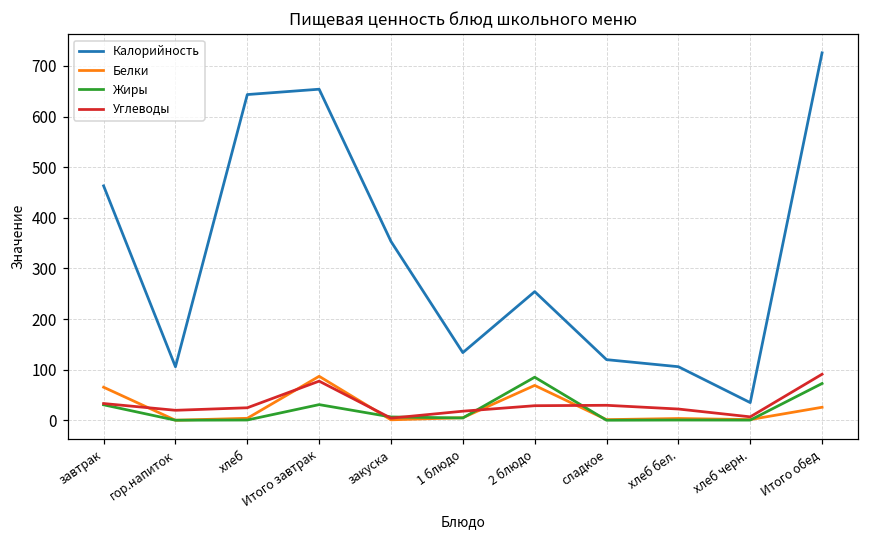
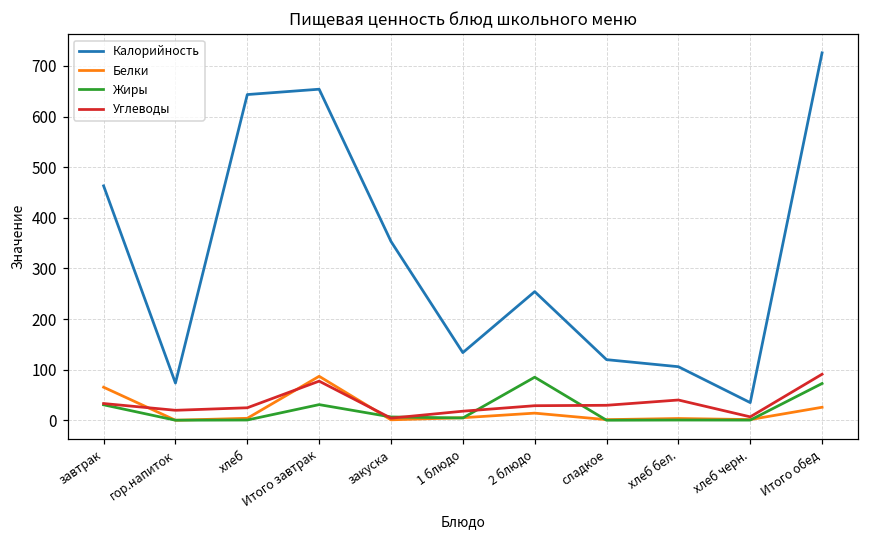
Калорийность, гор.напиток: 110 -> 70
Белки, 2 блюдо: 70 -> 10
Углеводы, хлеб бел.: 20 -> 40
